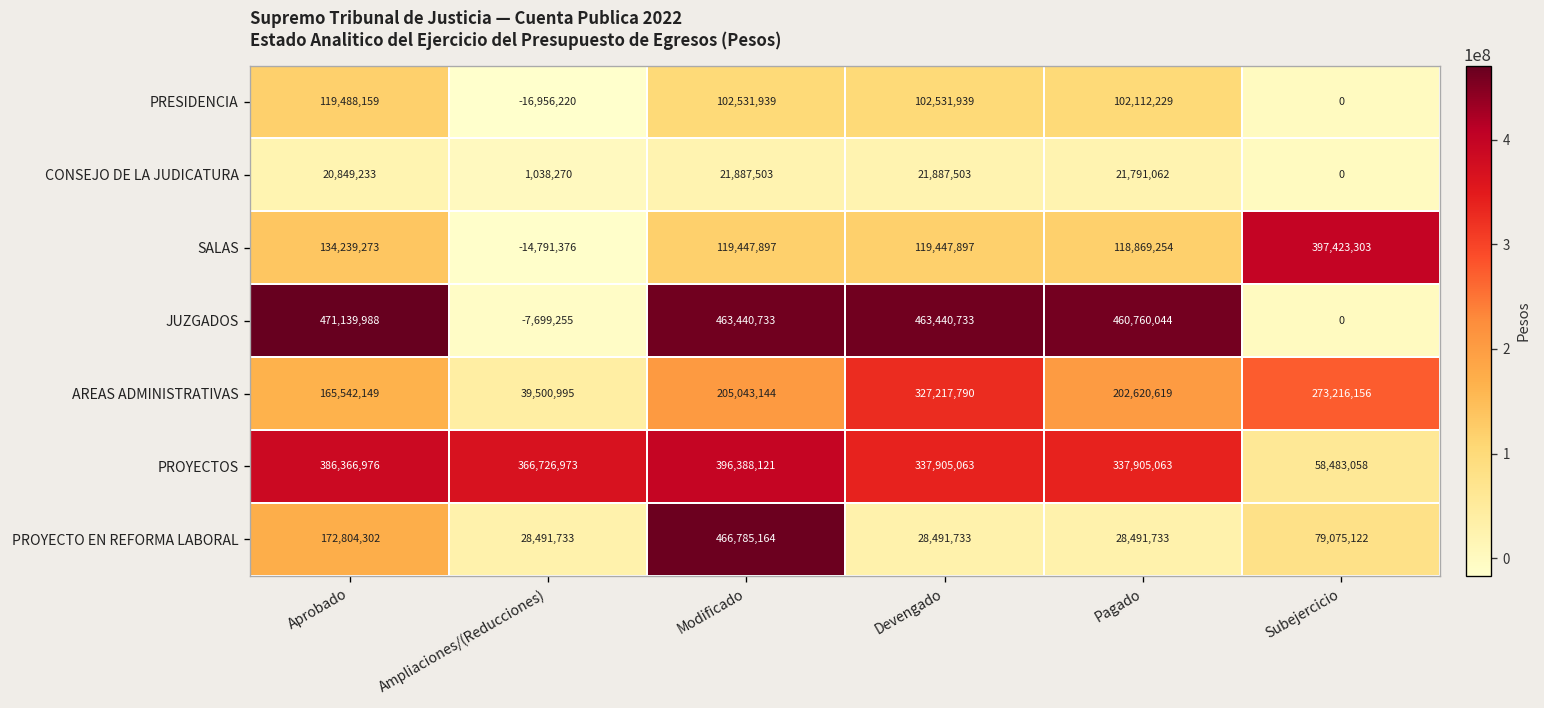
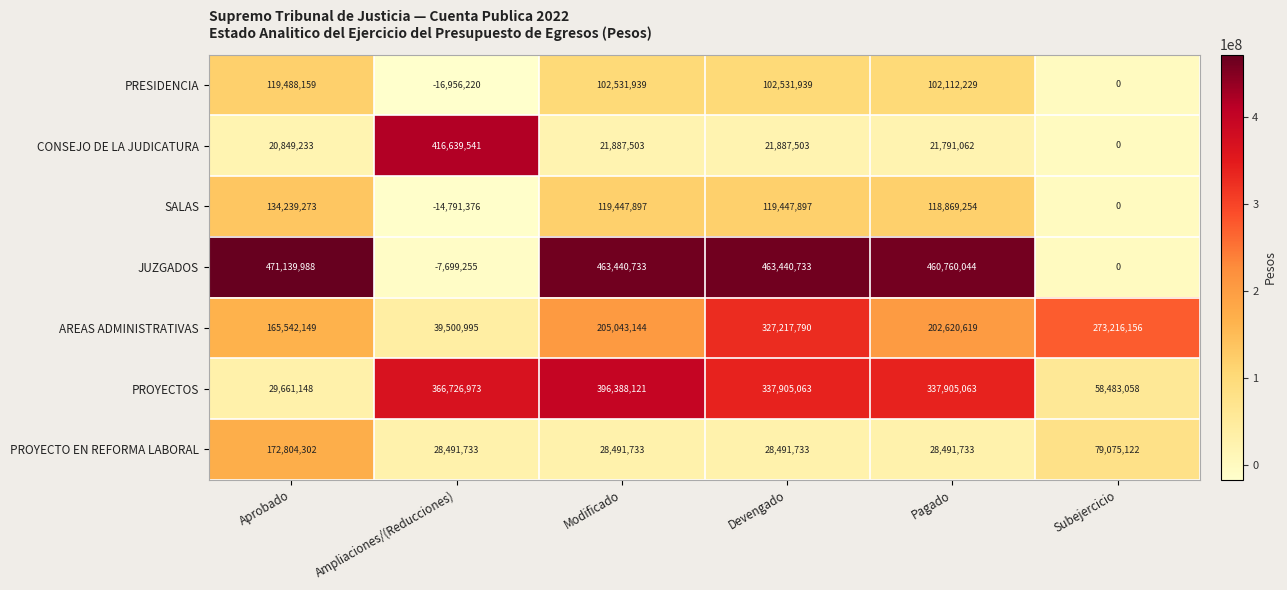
CONSEJO DE LA JUDICATURA, Ampliaciones/(Reducciones): 1,038,270 -> 416,639,541
SALAS, Subejercicio: 397,423,303 -> 0
PROYECTOS, Aprobado: 386,366,976 -> 29,661,148
PROYECTO EN REFORMA LABORAL, Modificado: 466,785,164 -> 28,491,733
